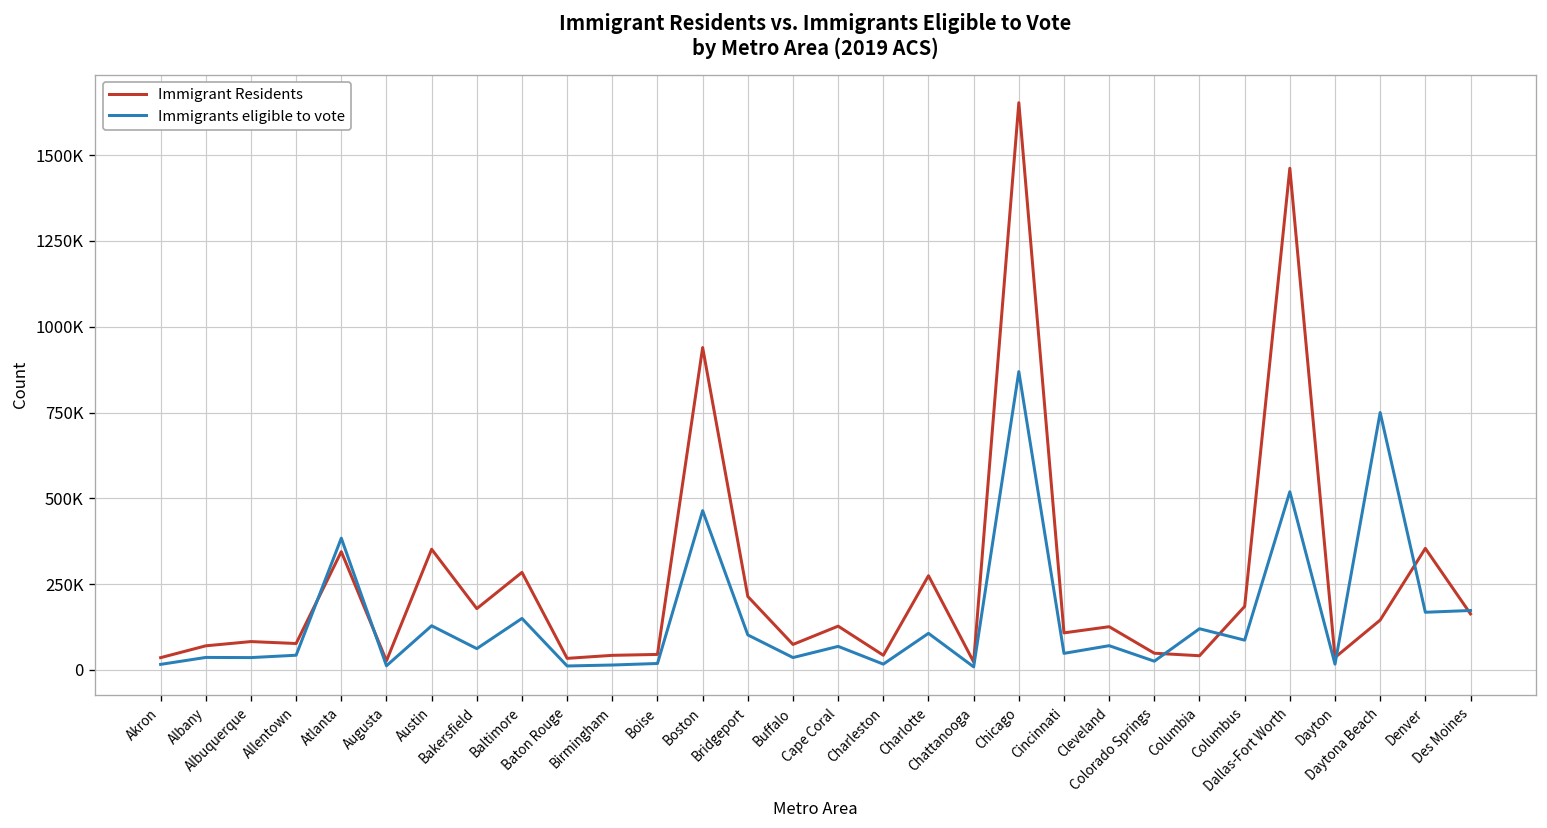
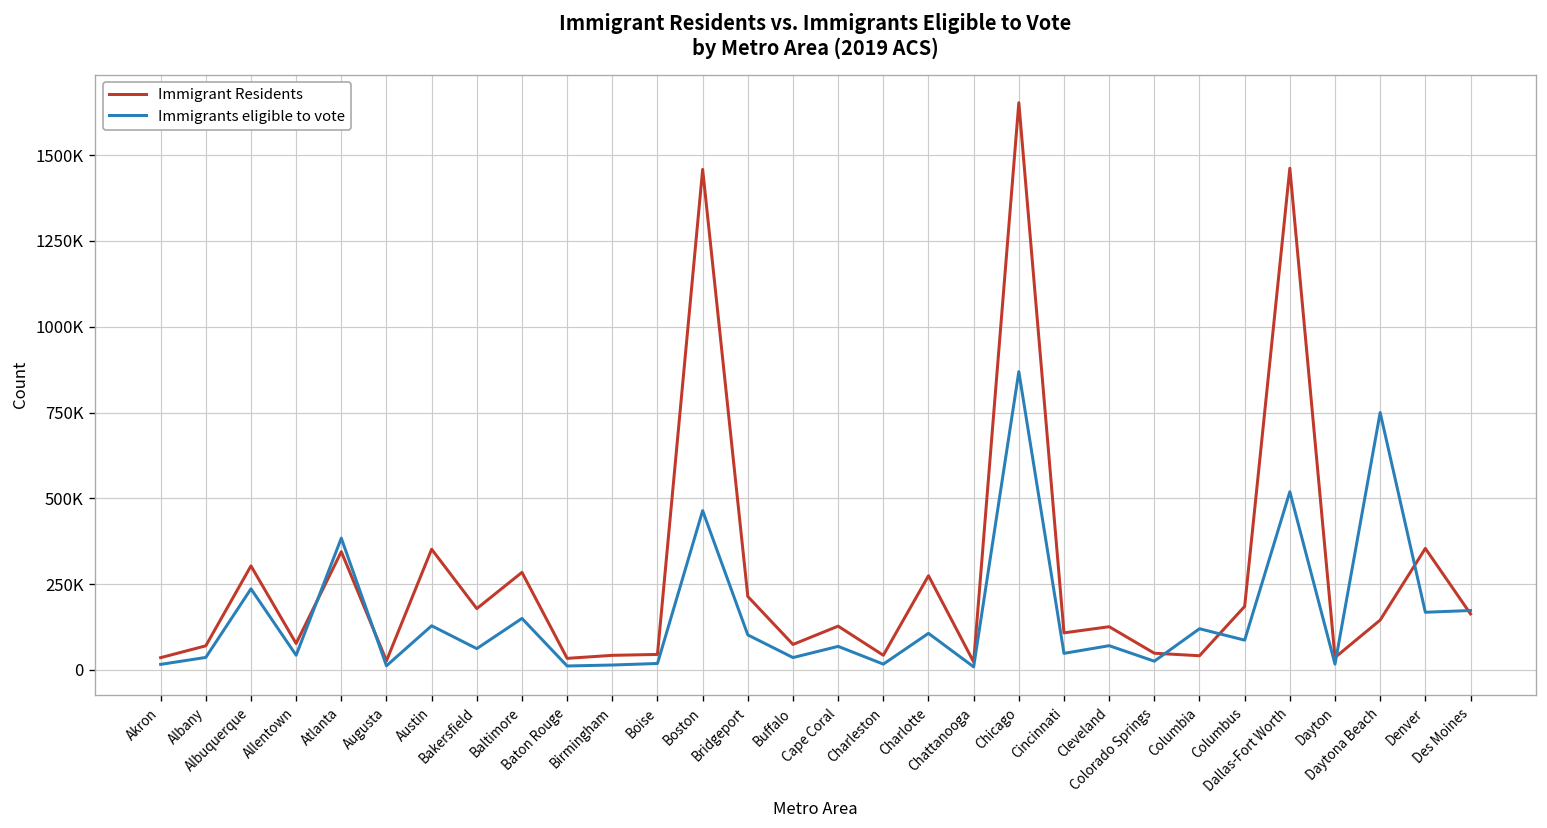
Immigrant Residents, Albuquerque: 80000 -> 300000
Immigrants eligible to vote, Albuquerque: 40000 -> 240000
Immigrant Residents, Boston: 940000 -> 1460000
